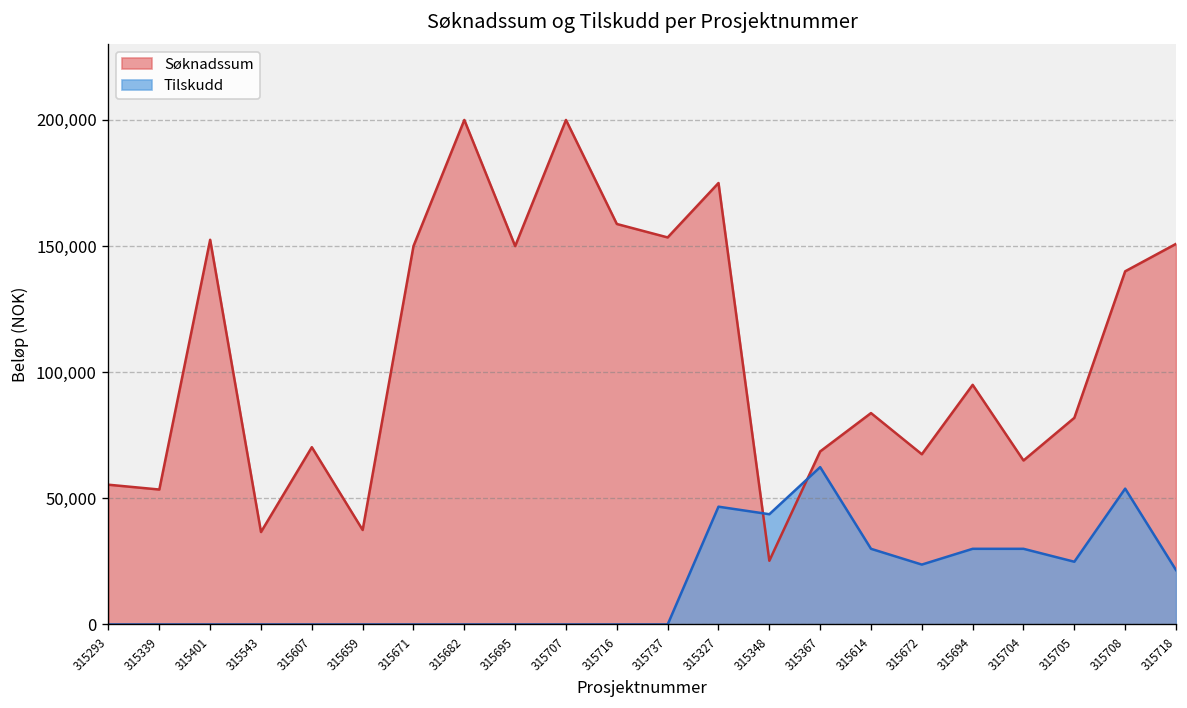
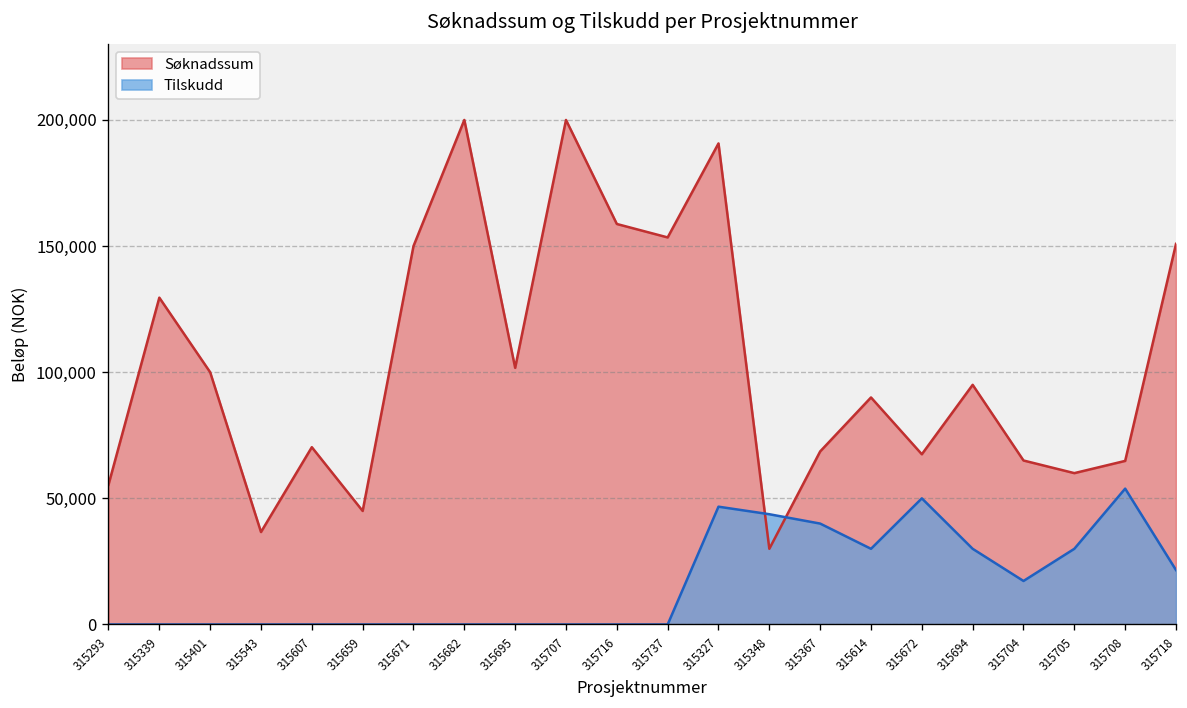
Søknadssum, 315339: 54,000 -> 130,000
Søknadssum, 315401: 152,000 -> 100,000
Søknadssum, 315659: 37,000 -> 45,000
Søknadssum, 315695: 150,000 -> 102,000
Søknadssum, 315327: 175,000 -> 191,000
Søknadssum, 315348: 25,000 -> 30,000
Tilskudd, 315367: 62,000 -> 40,000
Søknadssum, 315614: 84,000 -> 90,000
Tilskudd, 315672: 24,000 -> 50,000
Tilskudd, 315704: 30,000 -> 17,000
Søknadssum, 315705: 82,000 -> 60,000
Tilskudd, 315705: 25,000 -> 30,000
Søknadssum, 315708: 140,000 -> 65,000
